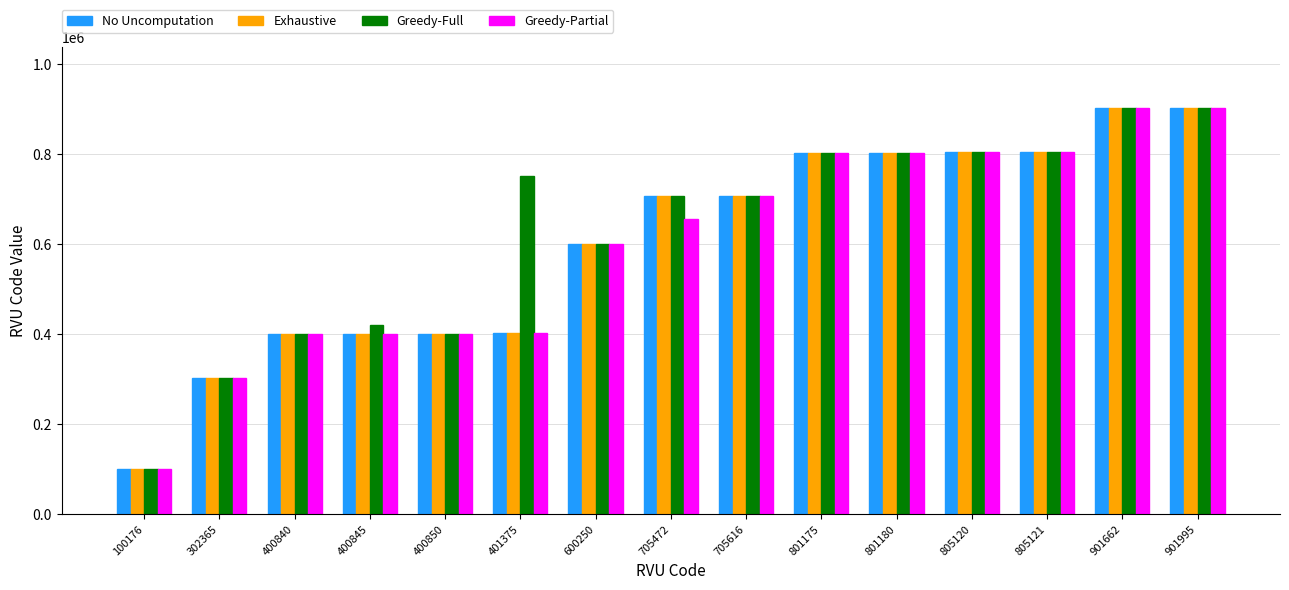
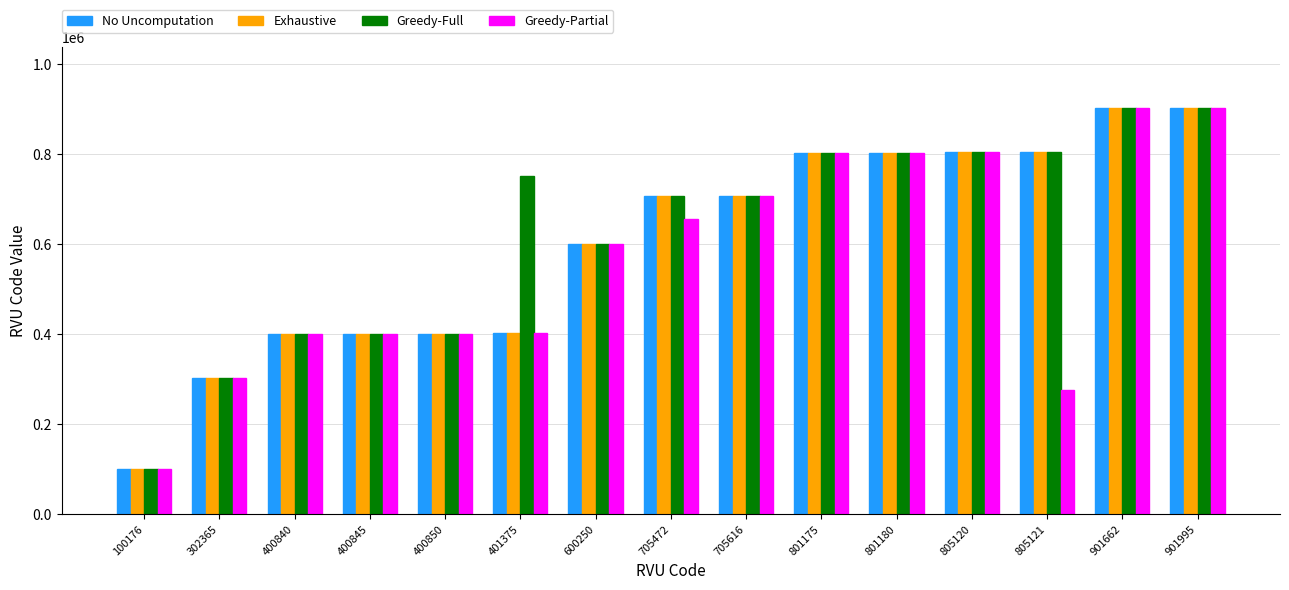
Greedy-Full, 400845: 420000 -> 400000
Greedy-Partial, 805121: 810000 -> 280000
